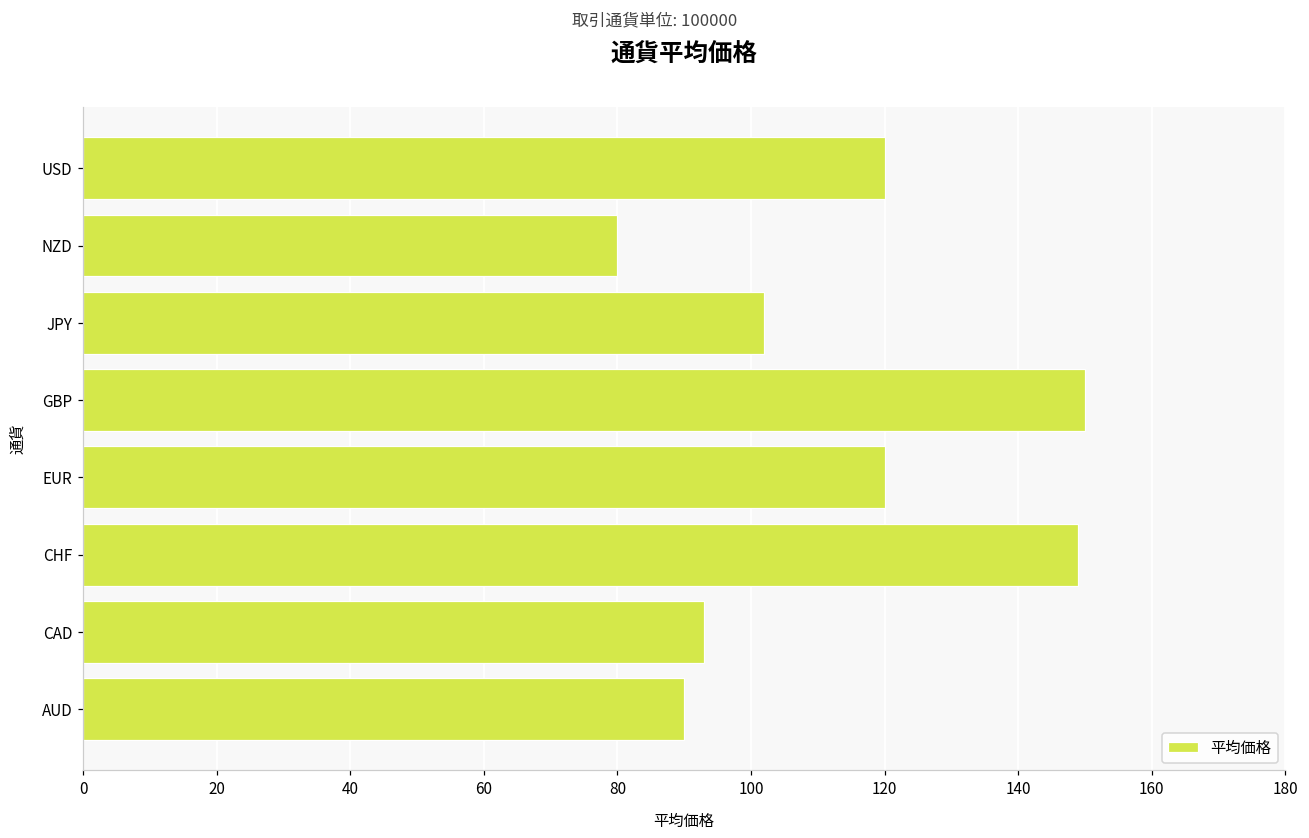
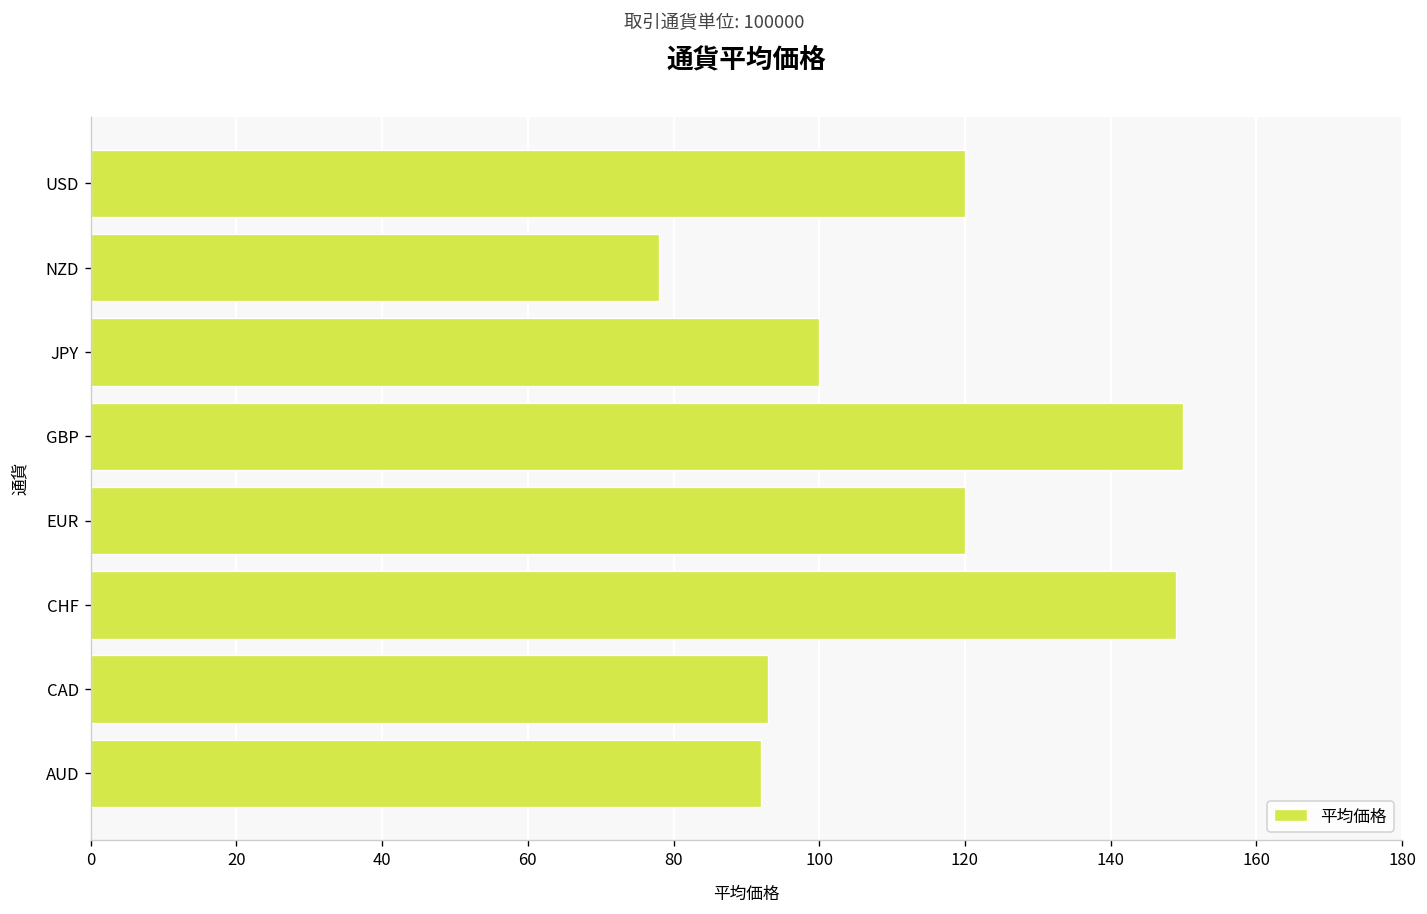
NZD: 80 -> 78
JPY: 102 -> 100
AUD: 90 -> 92
